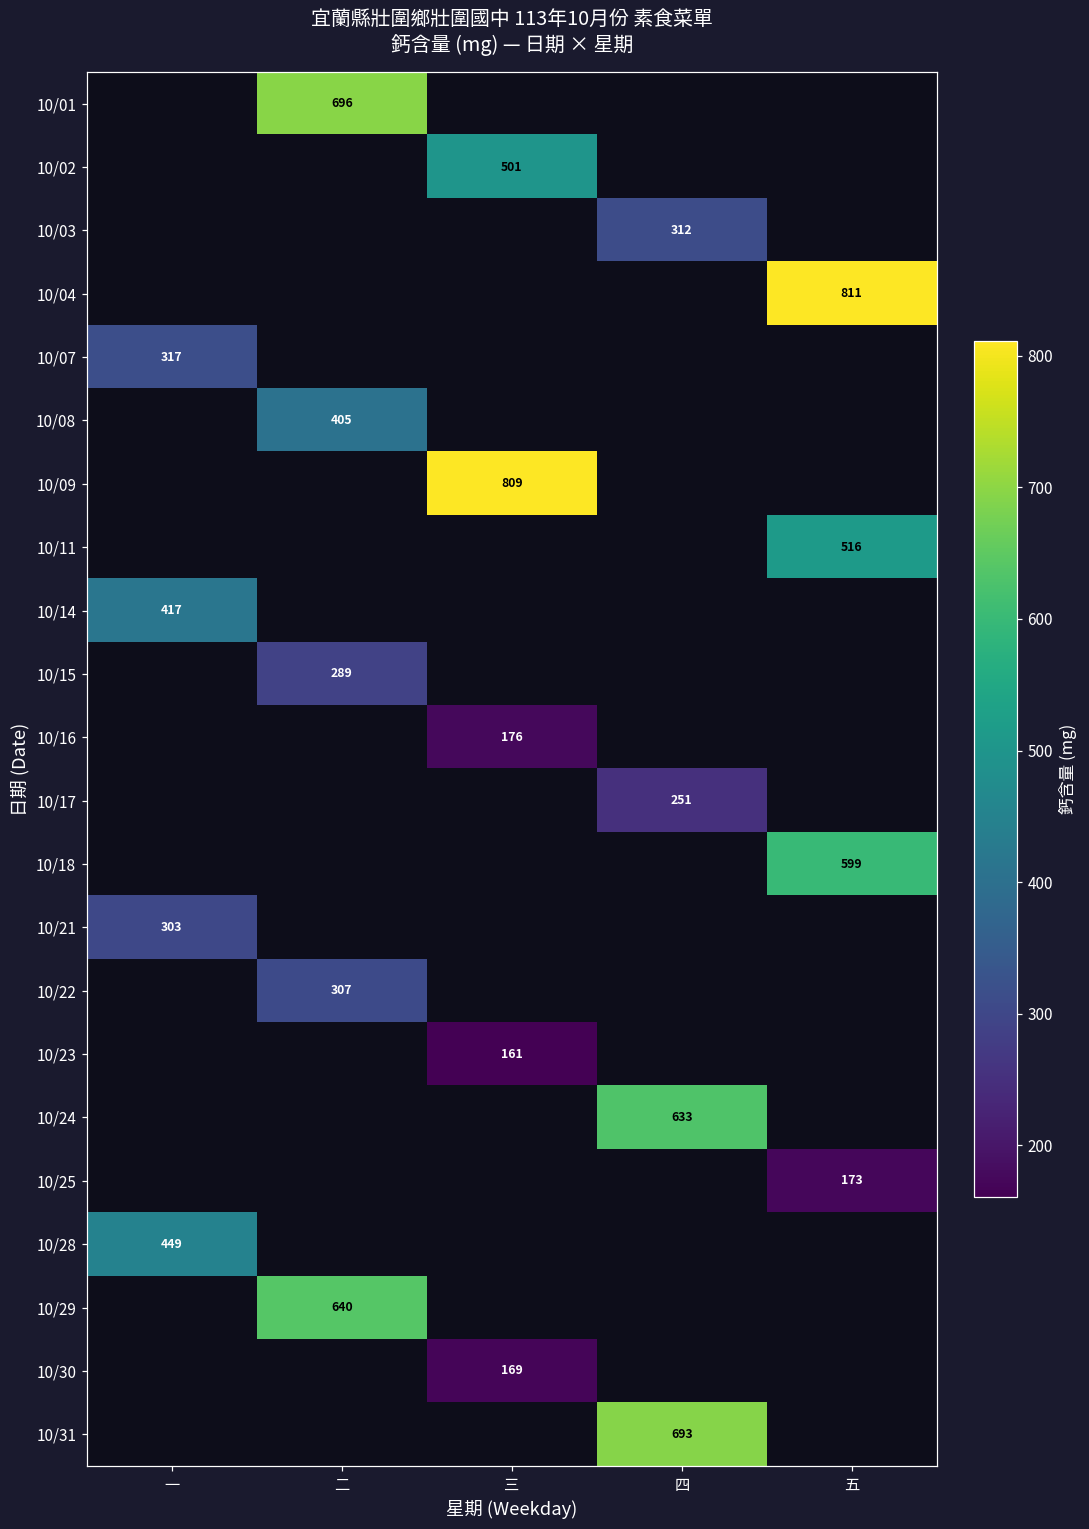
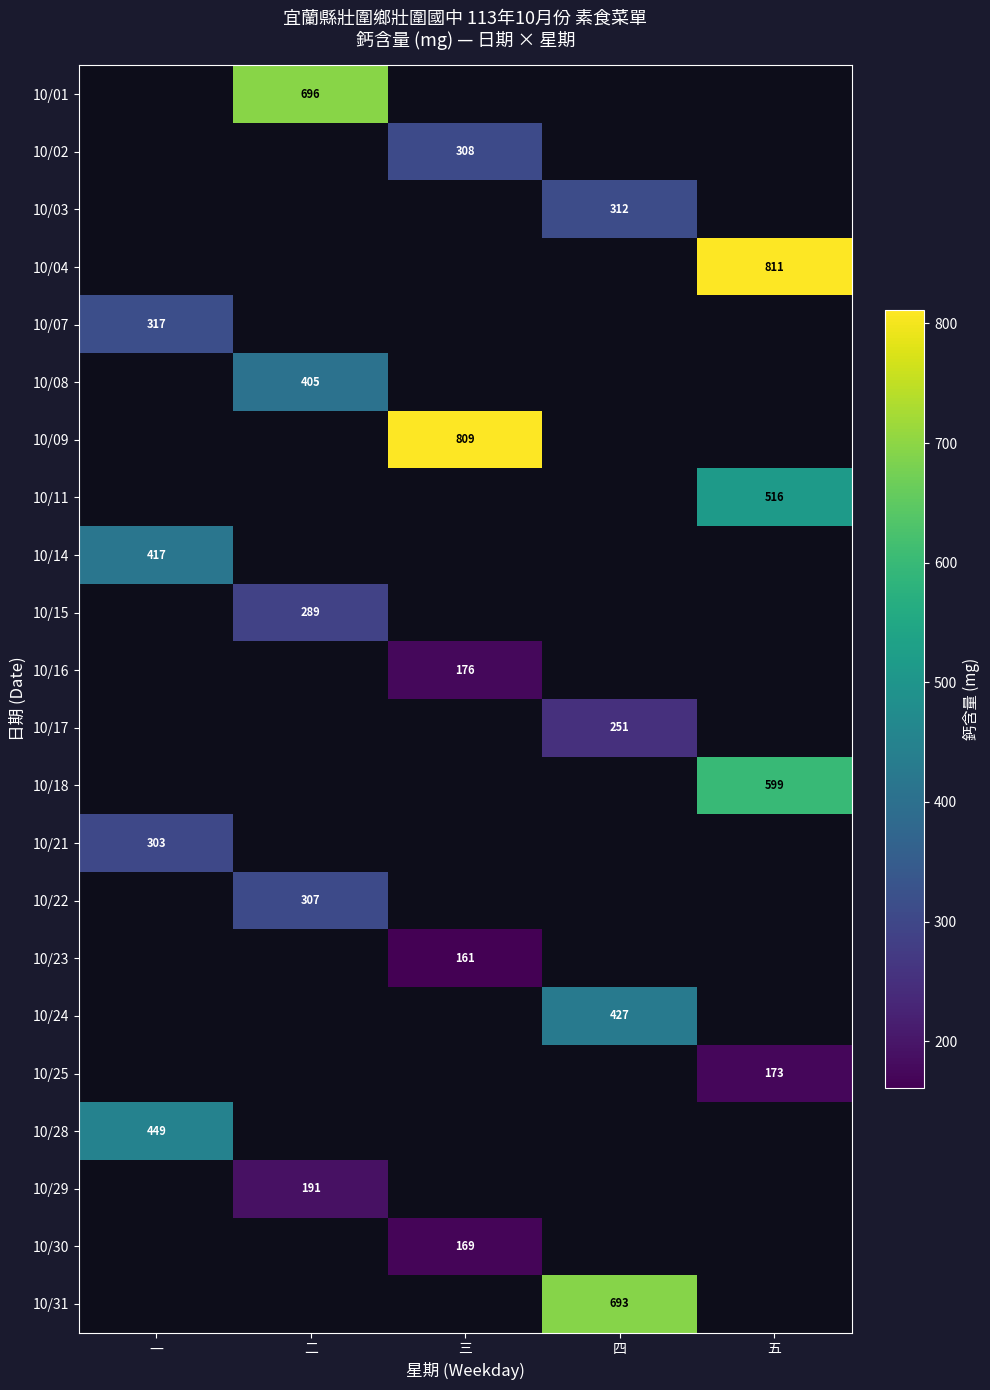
10/02, 三: 501 -> 308
10/24, 四: 633 -> 427
10/29, 二: 640 -> 191
